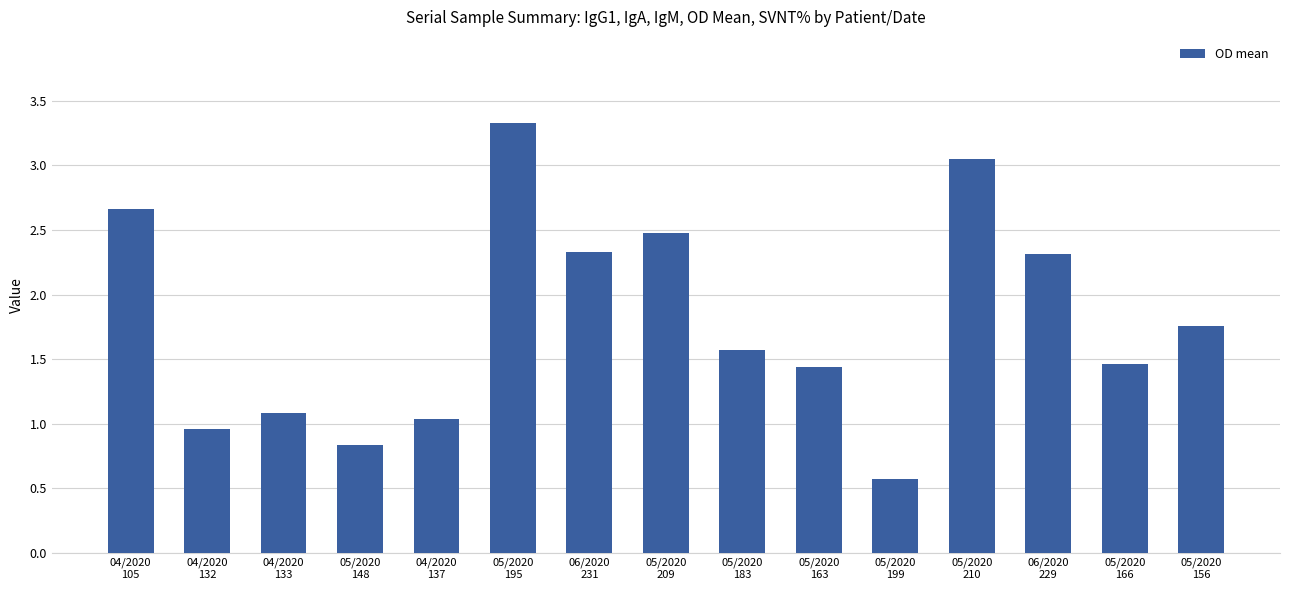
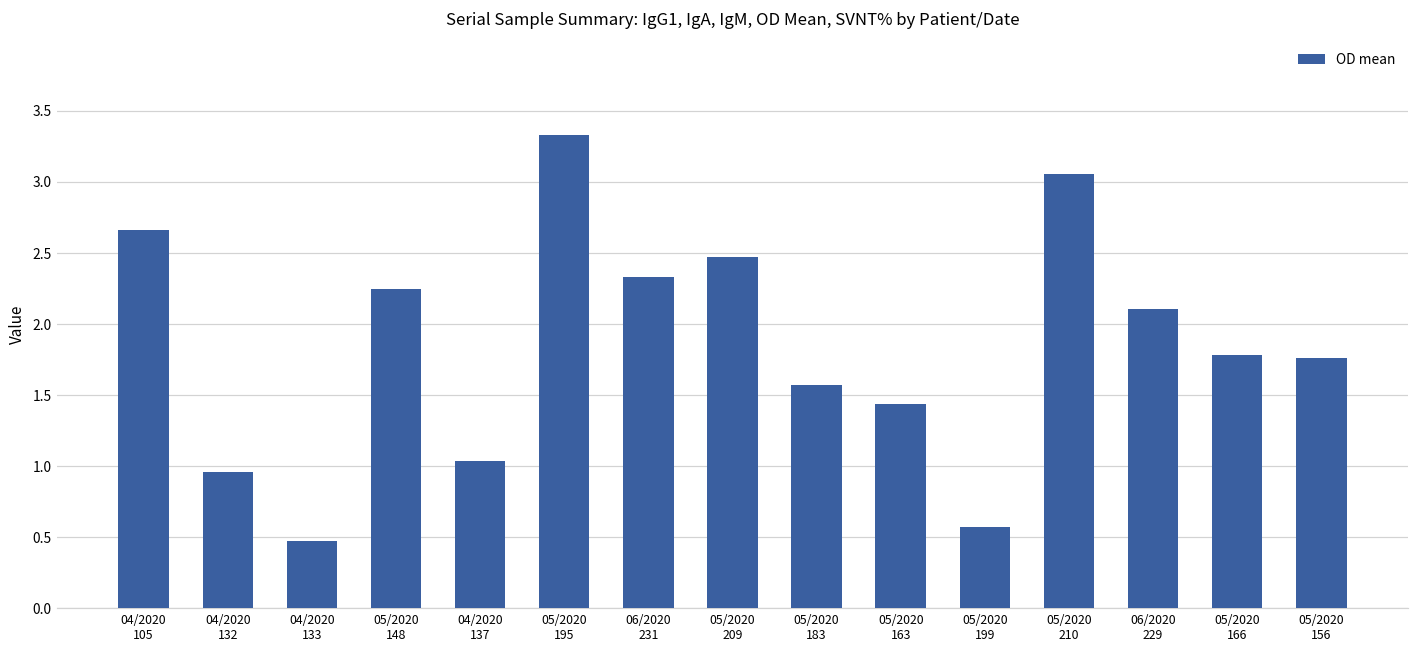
04/2020 133: 1.08 -> 0.47
05/2020 148: 0.84 -> 2.25
06/2020 229: 2.32 -> 2.10
05/2020 166: 1.46 -> 1.78
